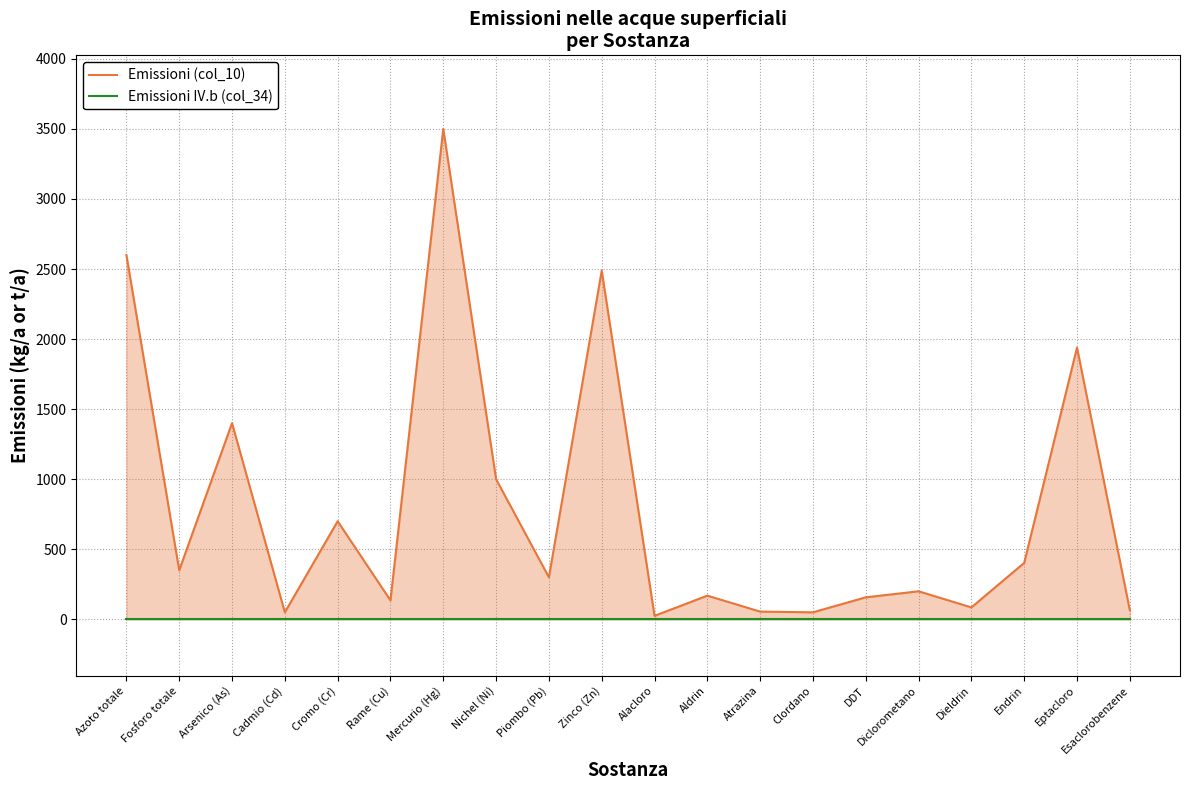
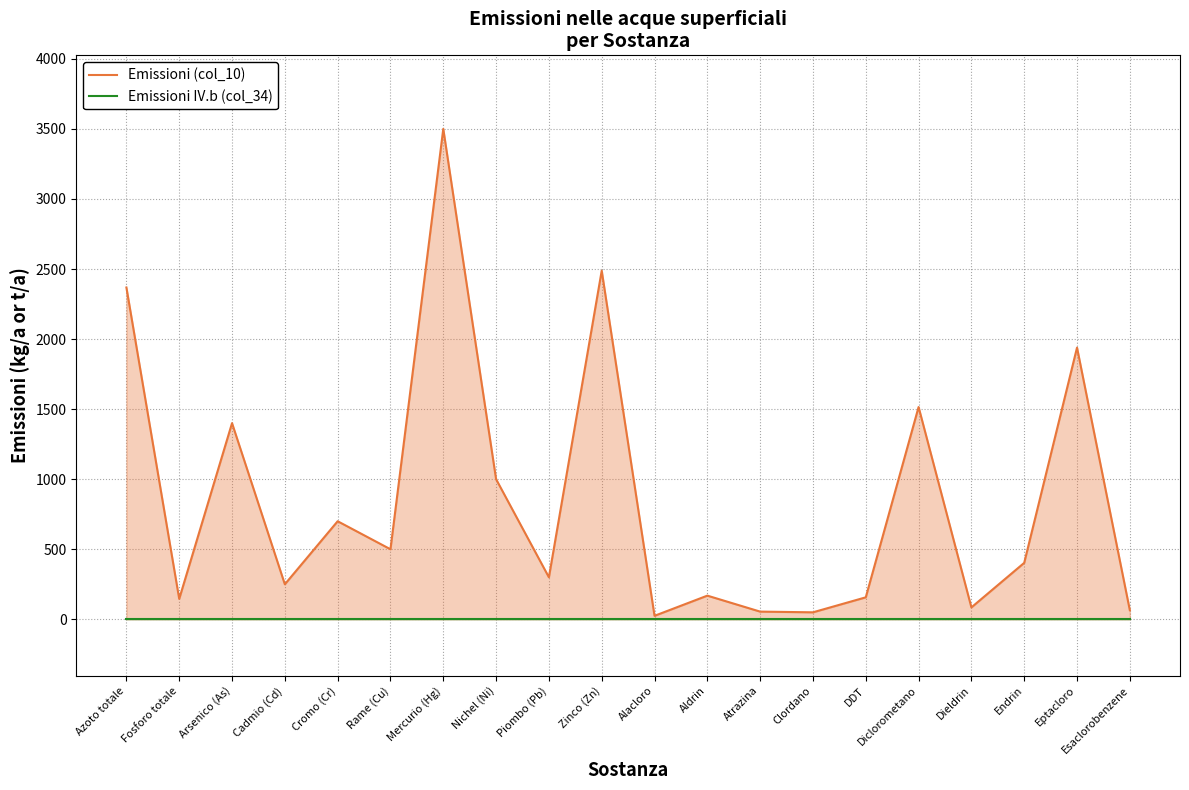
Emissioni (col_10), Azoto totale: 2600 -> 2370
Emissioni (col_10), Fosforo totale: 350 -> 150
Emissioni (col_10), Cadmio (Cd): 50 -> 250
Emissioni (col_10), Rame (Cu): 140 -> 500
Emissioni (col_10), Diclorometano: 200 -> 1520
